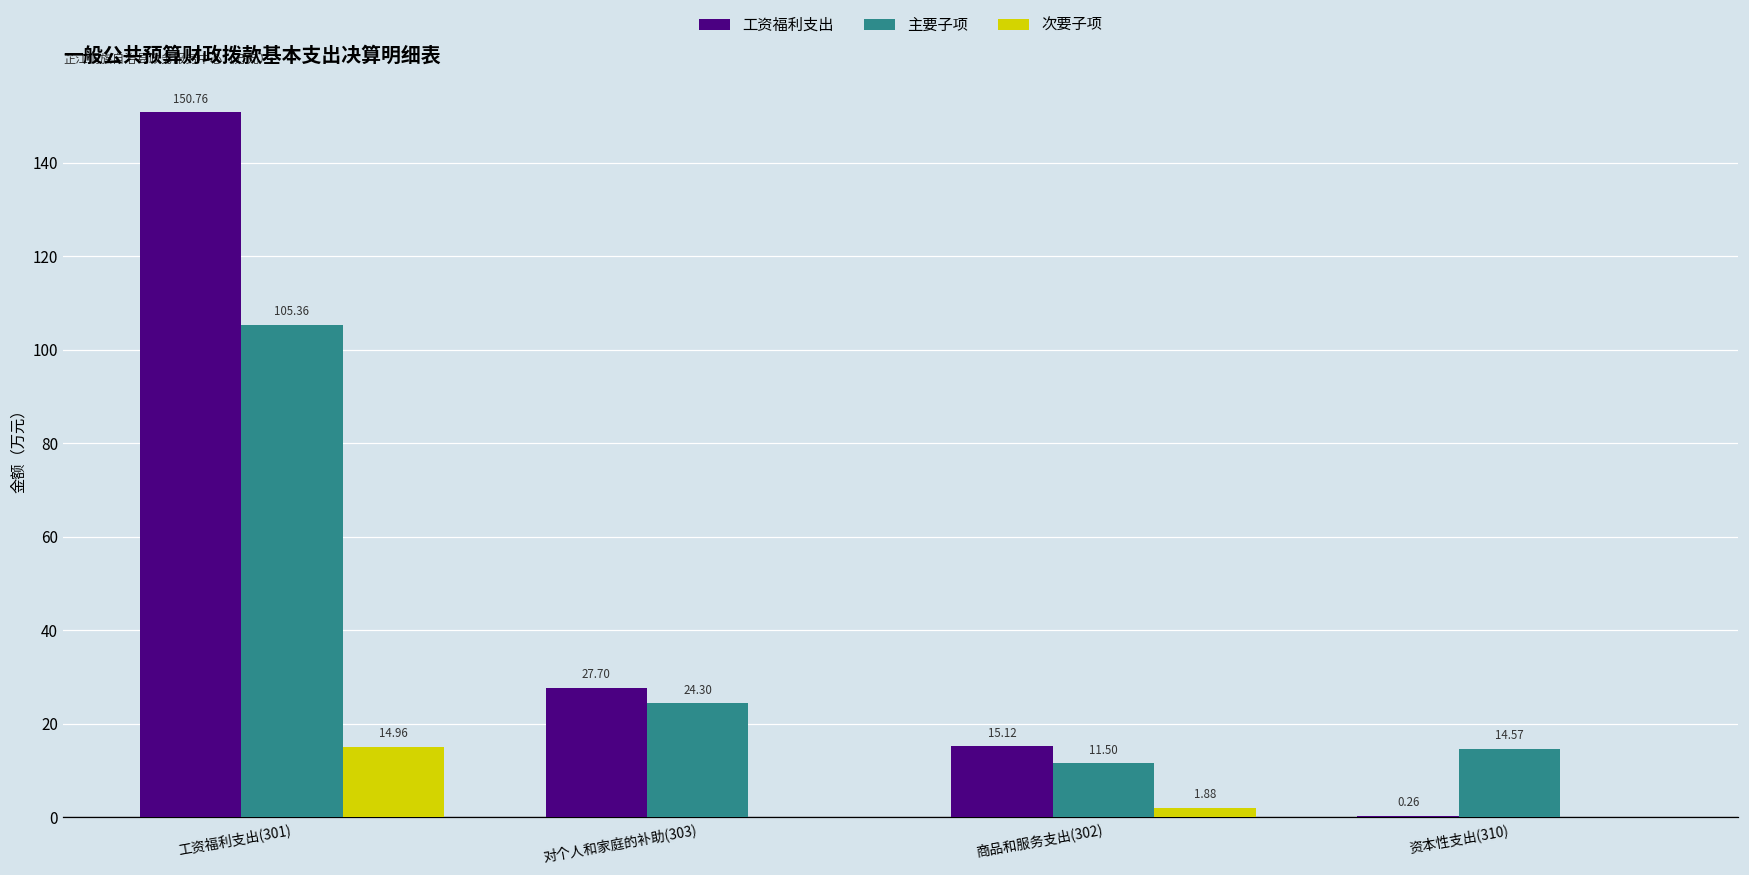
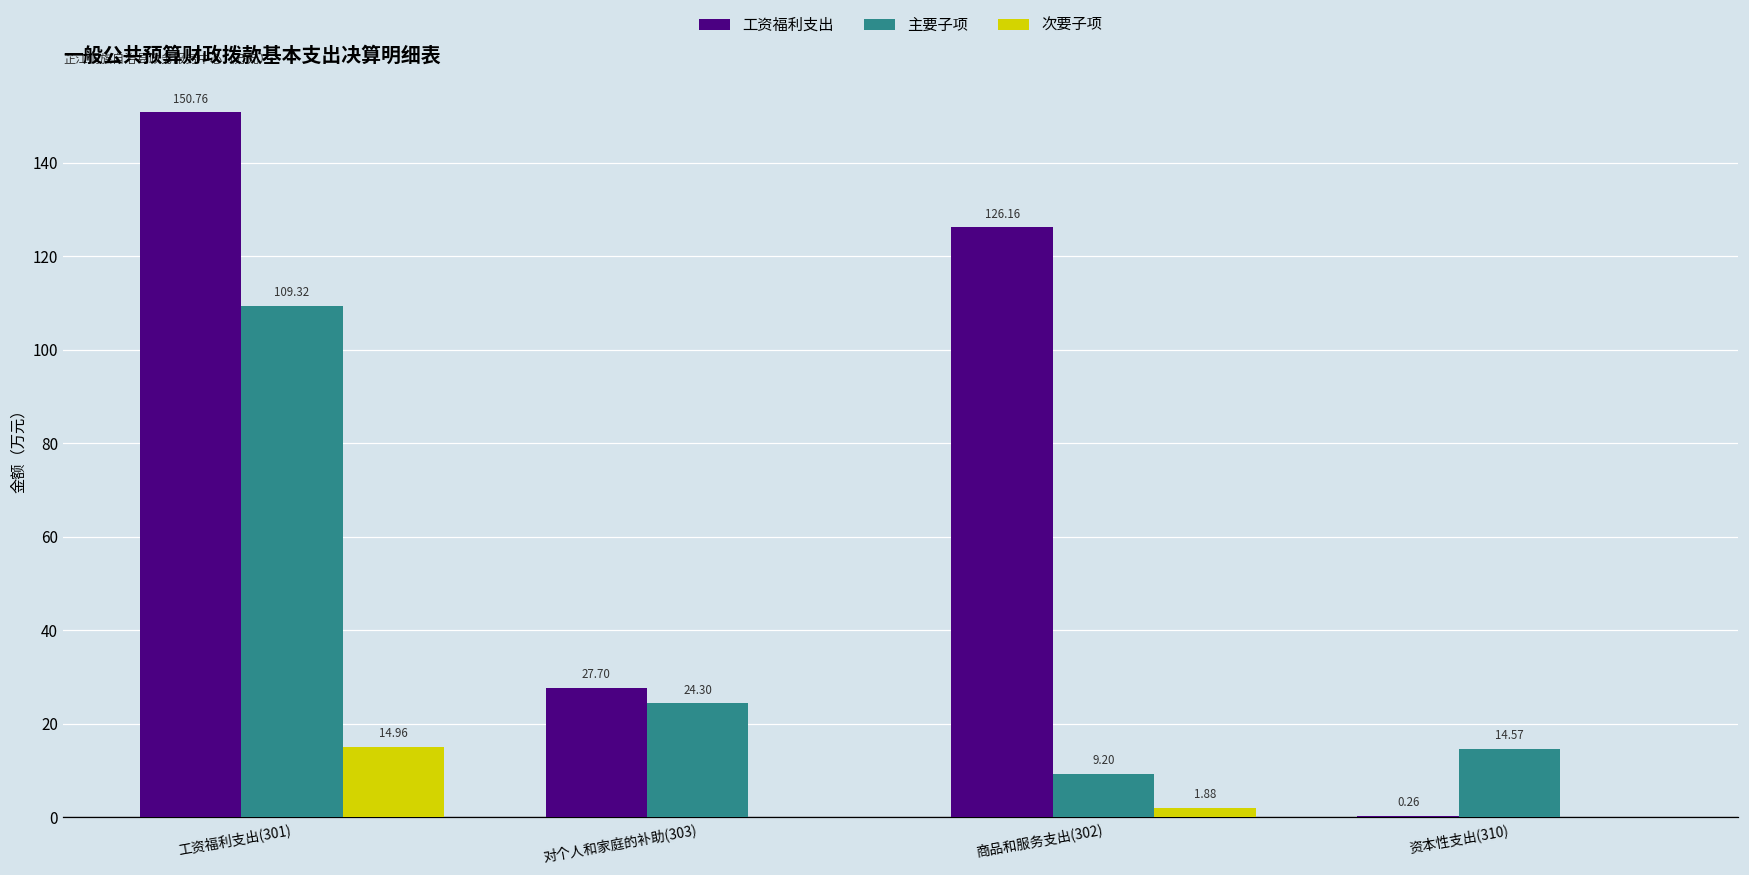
主要子项, 工资福利支出(301): 105.36 -> 109.32
工资福利支出, 商品和服务支出(302): 15.12 -> 126.16
主要子项, 商品和服务支出(302): 11.50 -> 9.20
